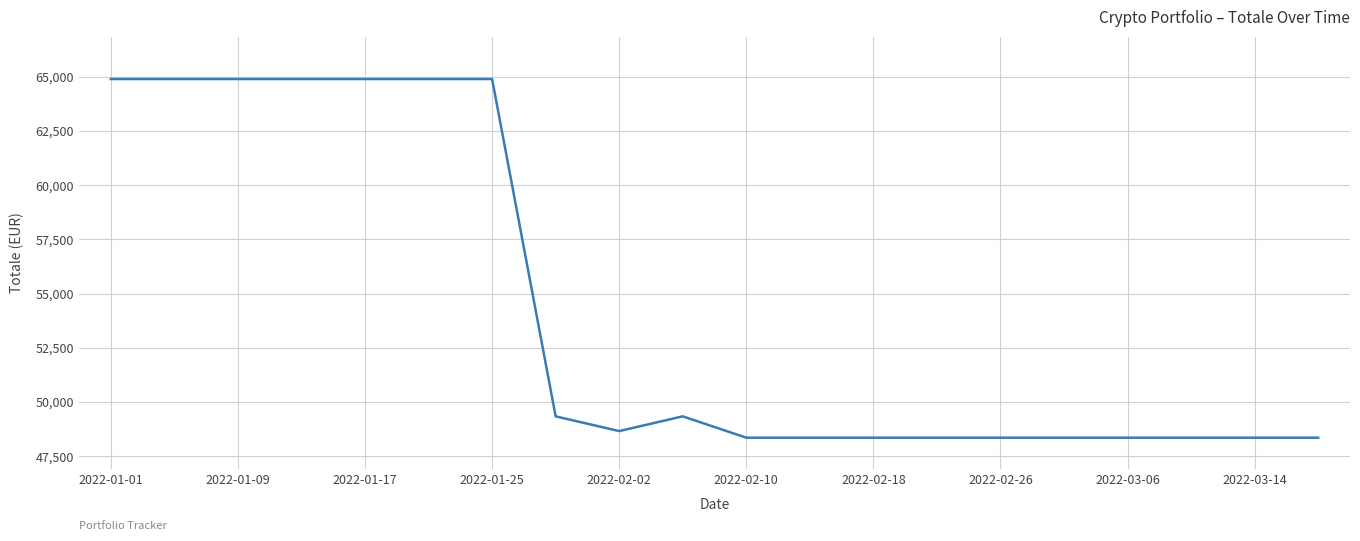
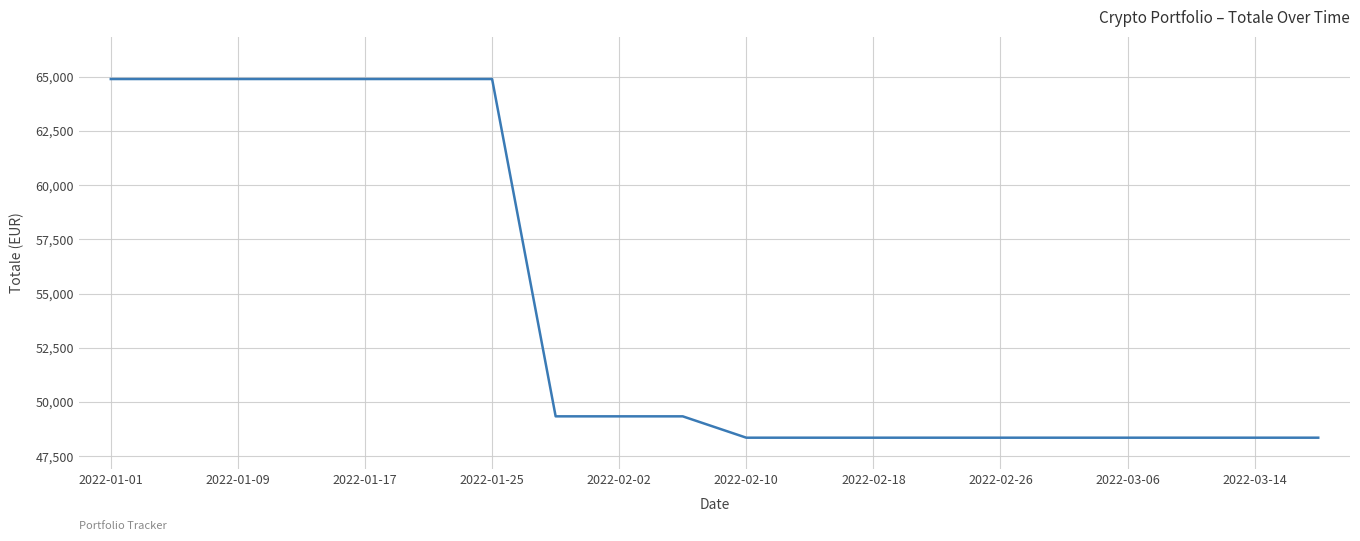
2022-02-02: 48,700 -> 49,300
